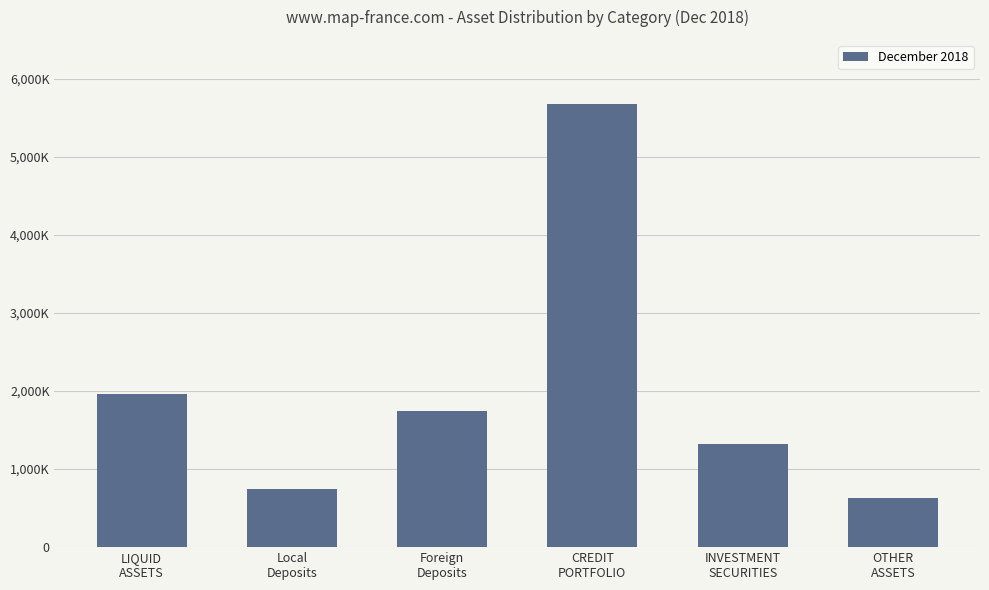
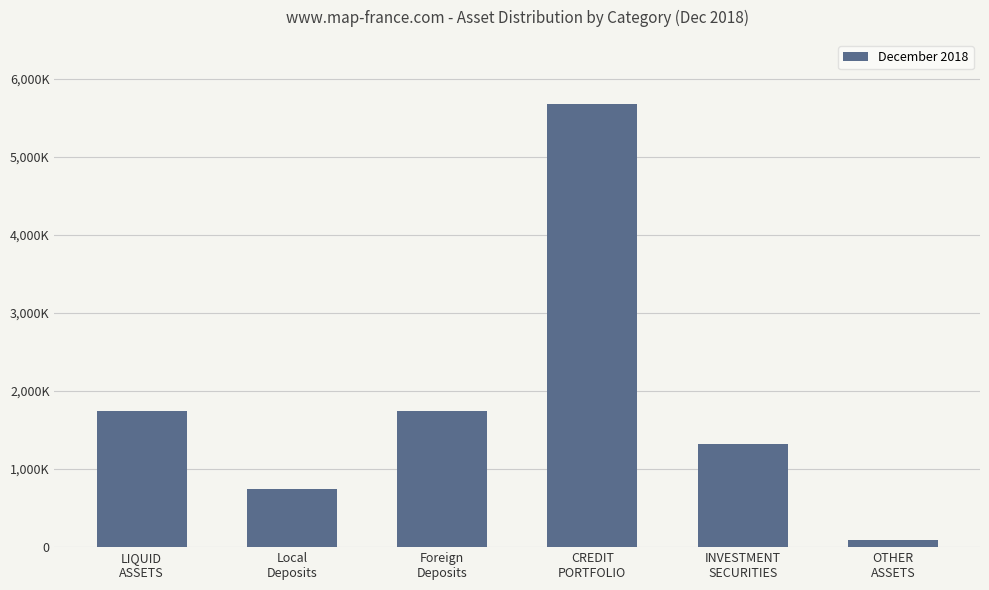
LIQUID ASSETS: 2,000,000 -> 1,700,000
OTHER ASSETS: 600,000 -> 100,000
